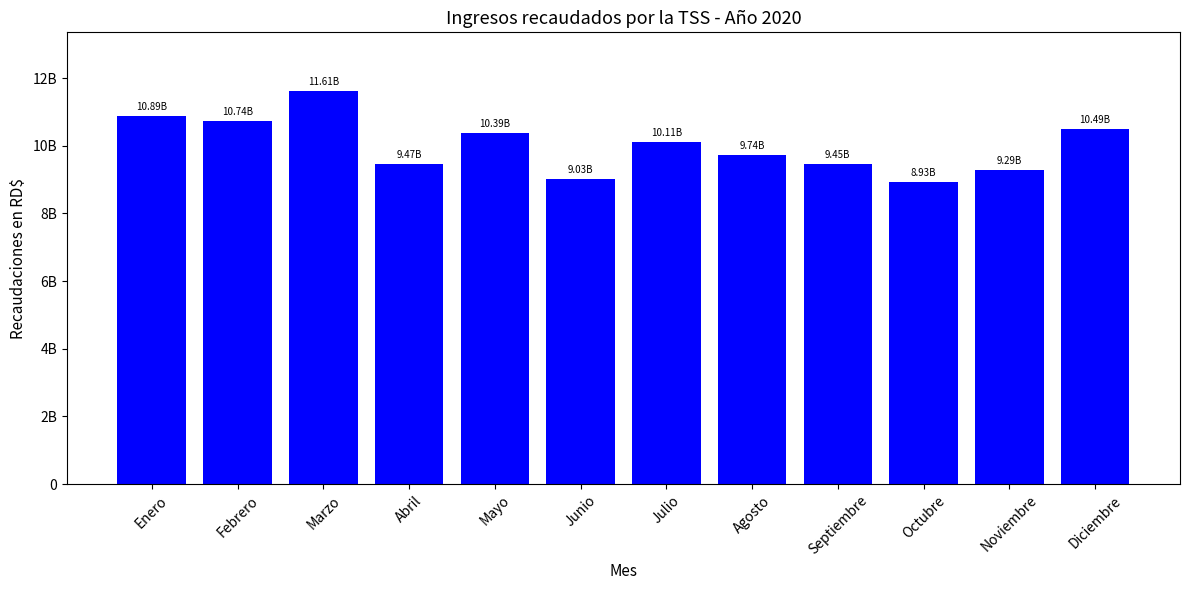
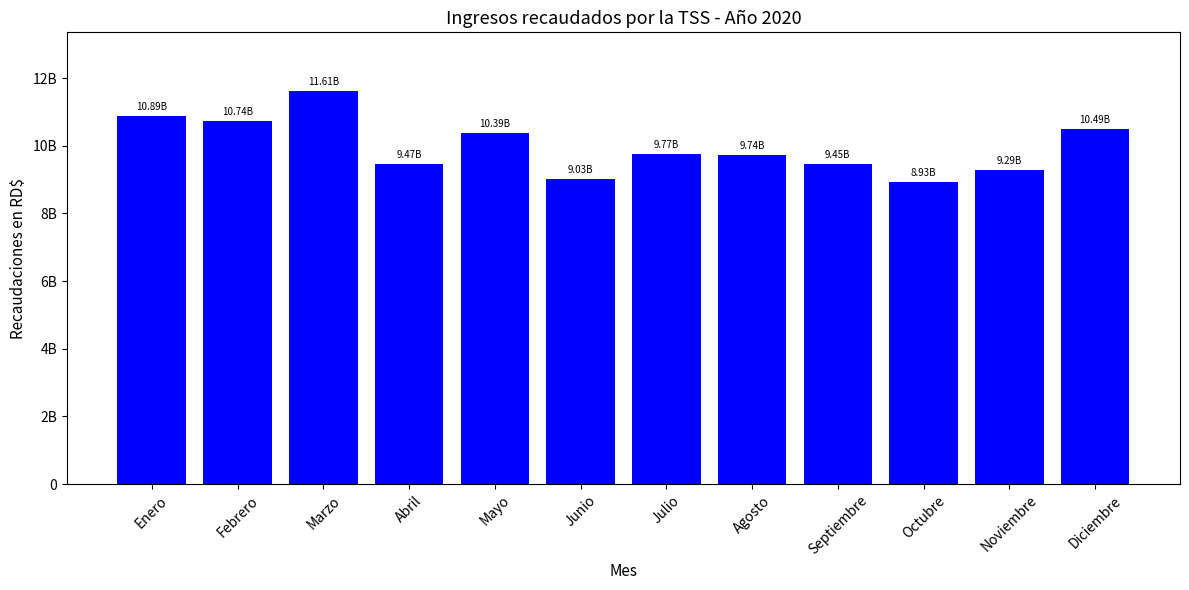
Julio: 10.11B -> 9.77B
